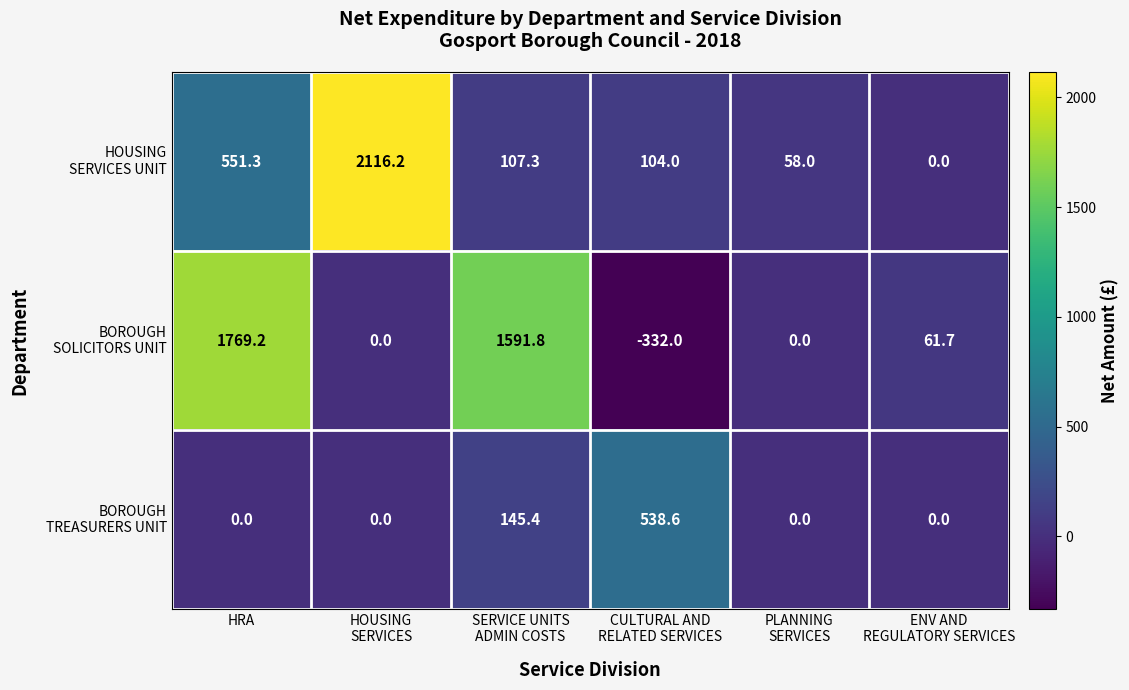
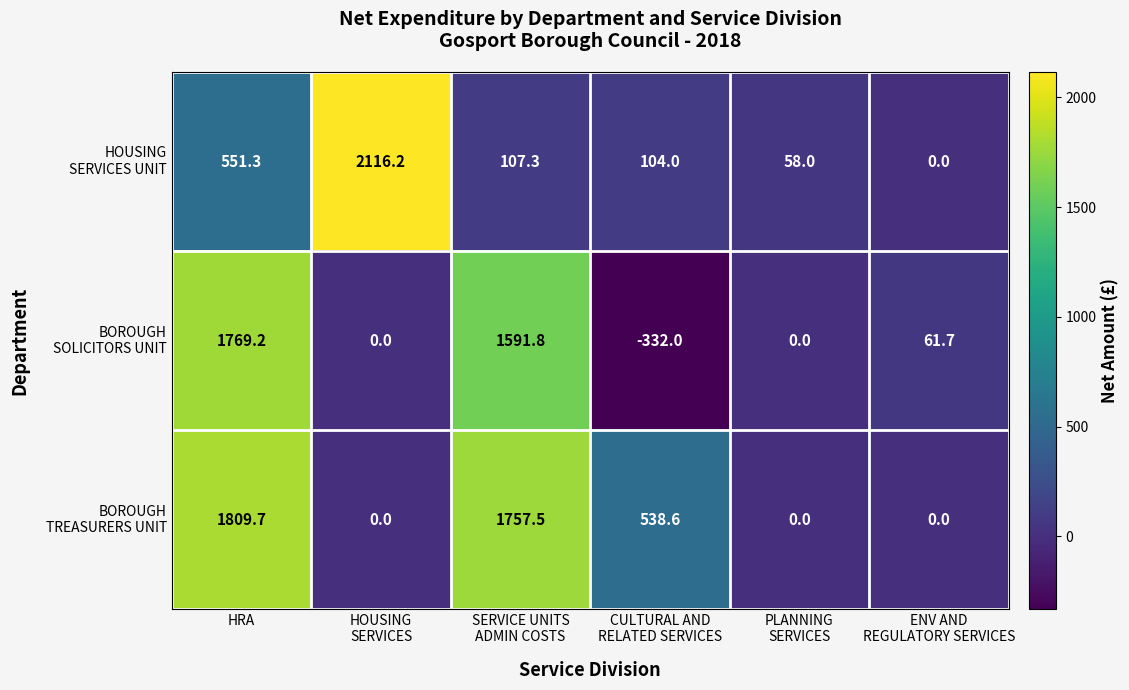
BOROUGH TREASURERS UNIT, HRA: 0.0 -> 1809.7
BOROUGH TREASURERS UNIT, SERVICE UNITS ADMIN COSTS: 145.4 -> 1757.5
